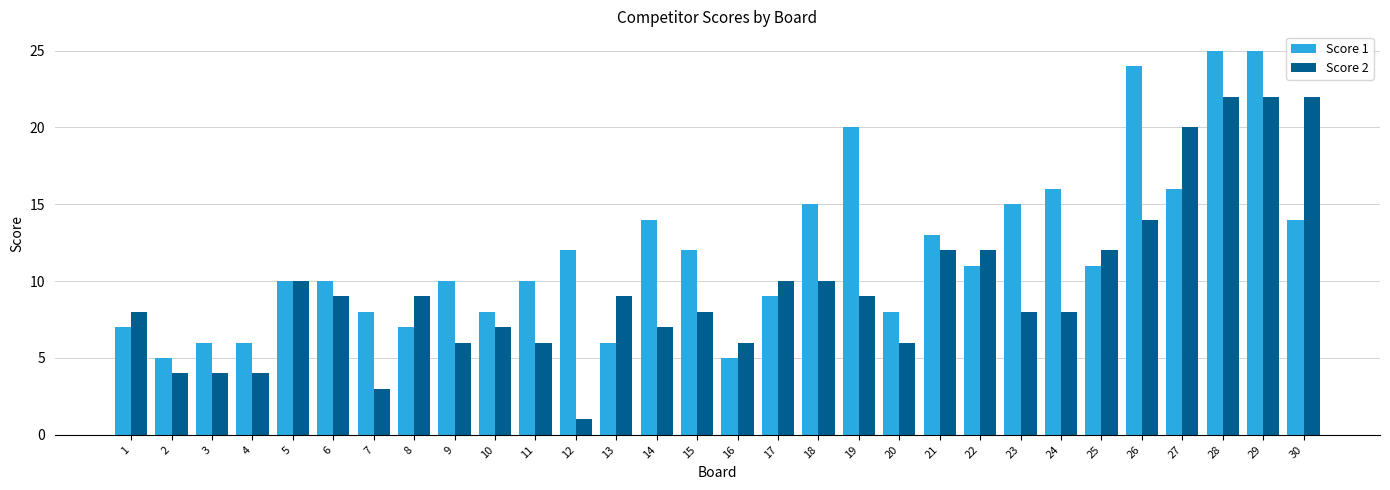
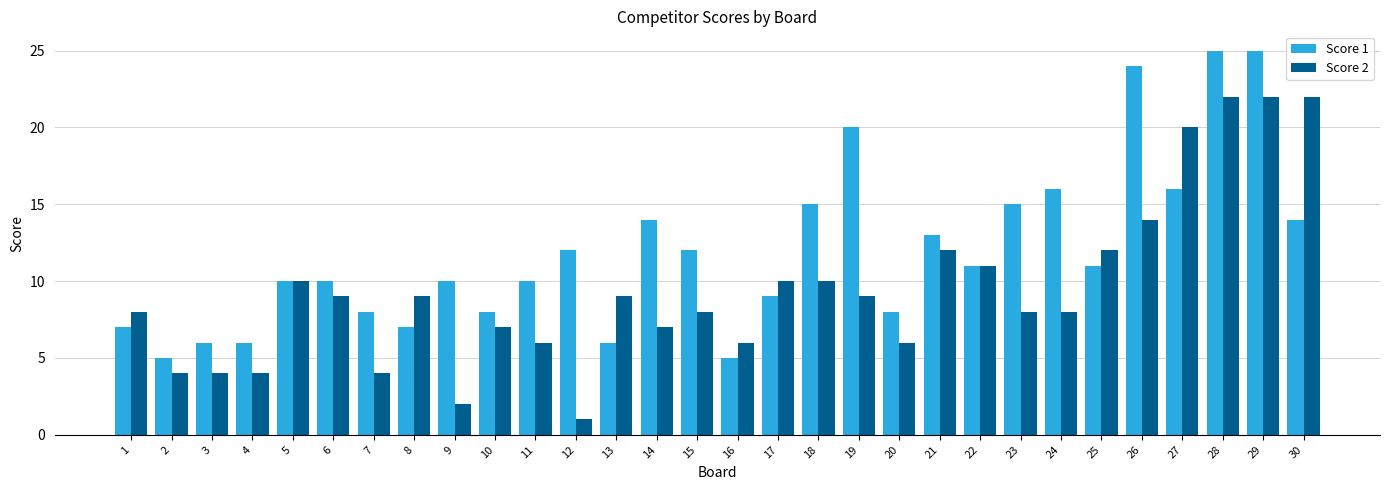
Score 2, 7: 3 -> 4
Score 2, 9: 6 -> 2
Score 2, 22: 12 -> 11
